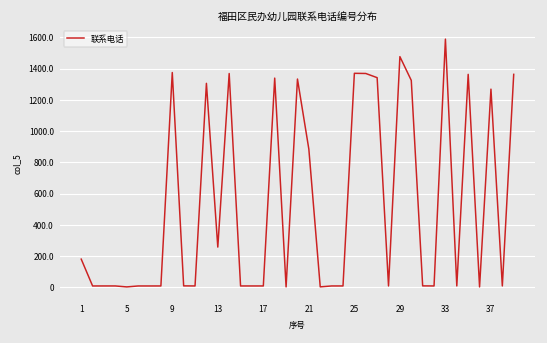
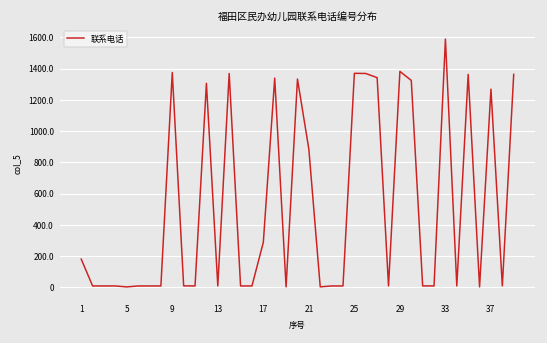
13: 260 -> 10
17: 10 -> 290
29: 1480 -> 1380
